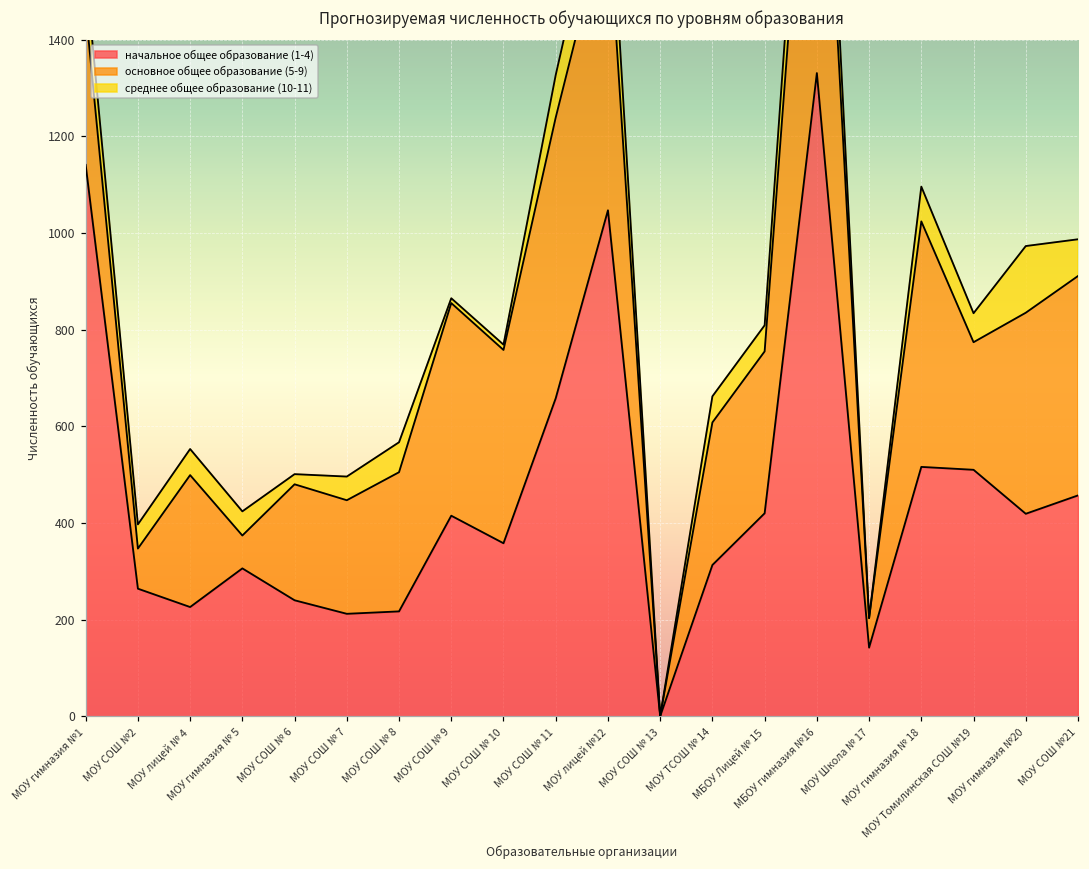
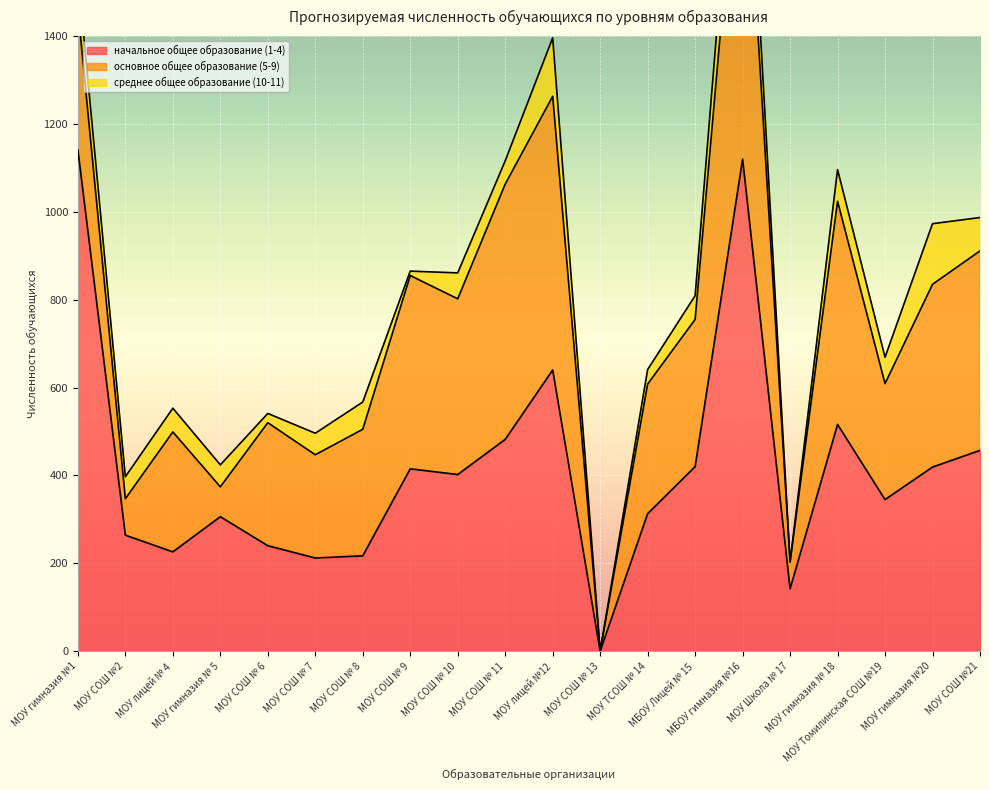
основное общее образование (5-9), МОУ СОШ № 6: 240 -> 280
начальное общее образование (1-4), МОУ СОШ № 10: 360 -> 400
среднее общее образование (10-11), МОУ СОШ № 10: 10 -> 60
начальное общее образование (1-4), МОУ СОШ № 11: 660 -> 480
среднее общее образование (10-11), МОУ СОШ № 11: 90 -> 50
начальное общее образование (1-4), МОУ лицей №12: 1050 -> 640
среднее общее образование (10-11), МОУ ТСОШ № 14: 50 -> 30
начальное общее образование (1-4), МБОУ гимназия №16: 1330 -> 1120
начальное общее образование (1-4), МОУ Томилинская СОШ №19: 510 -> 350
